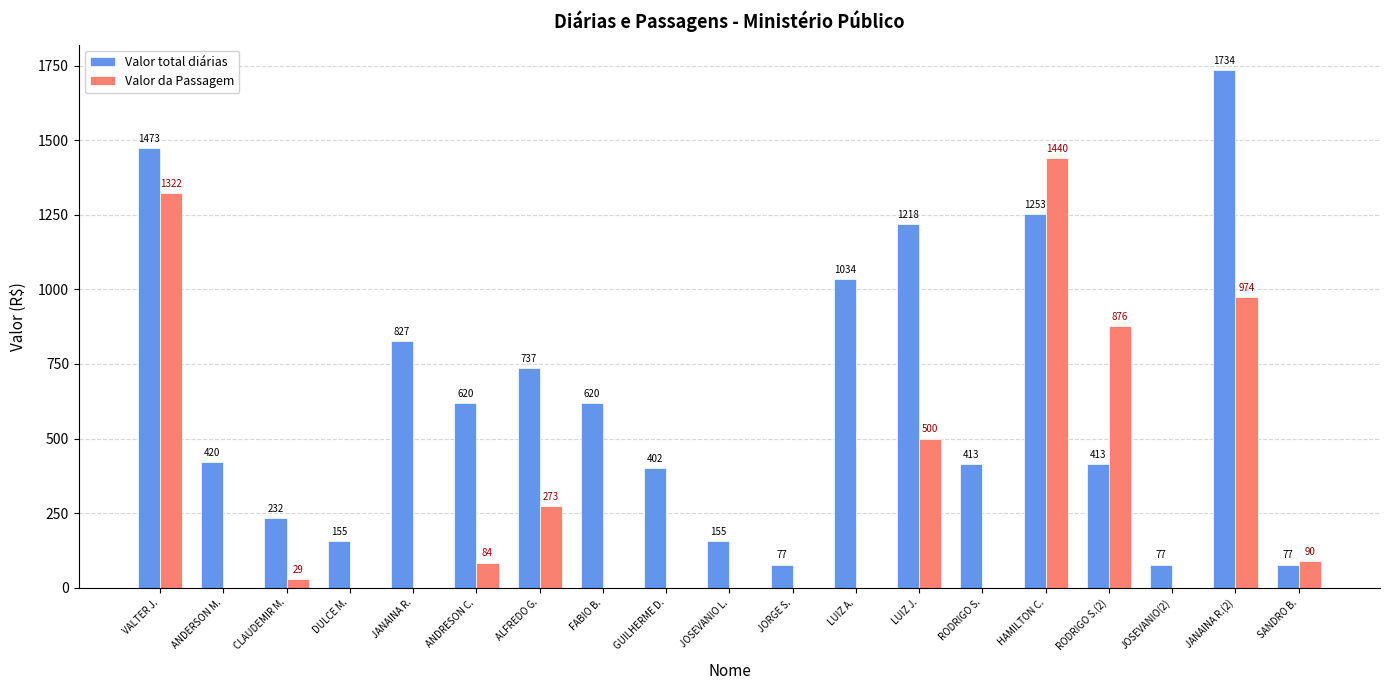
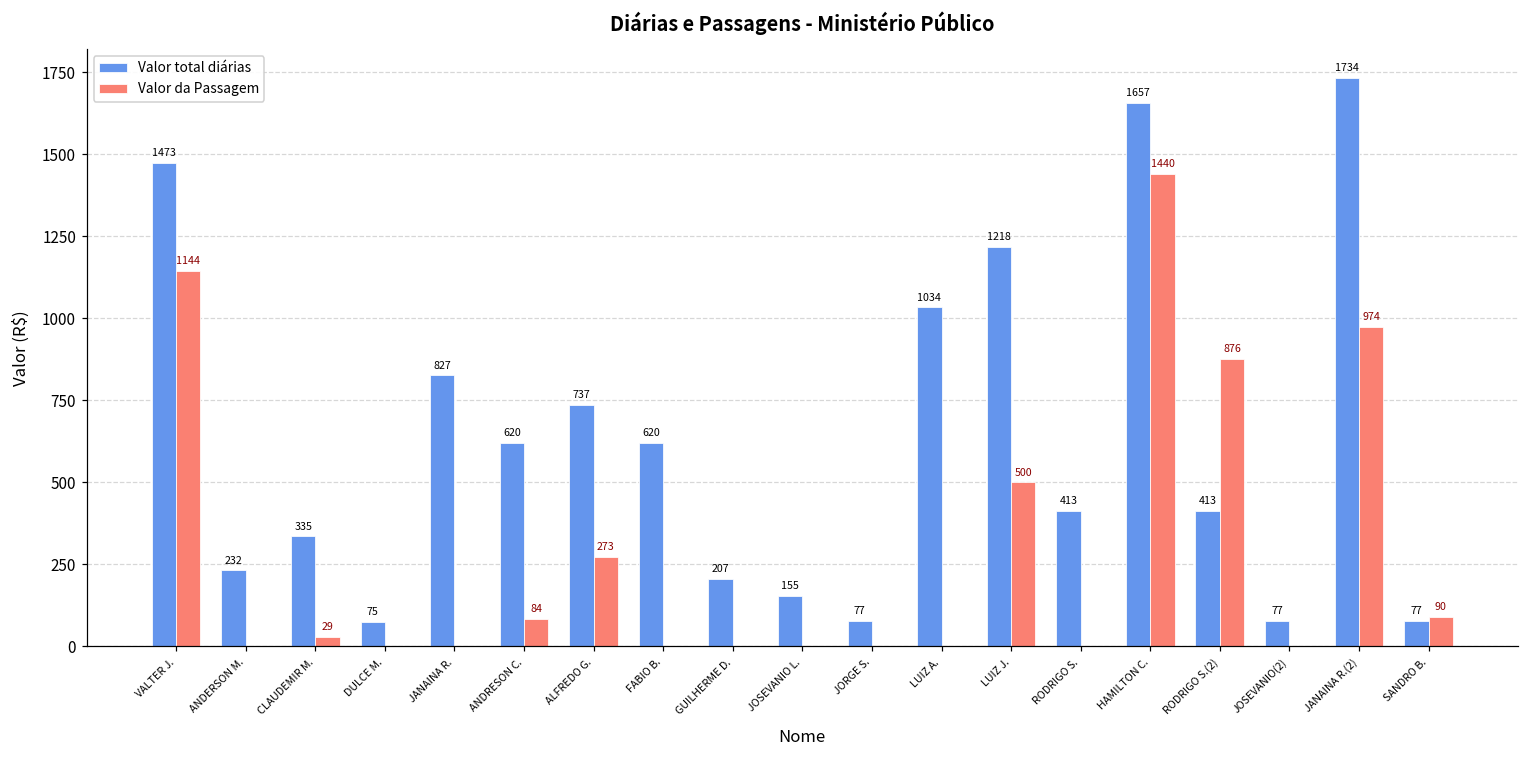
Valor da Passagem, VALTER J.: 1322 -> 1144
Valor total diárias, ANDERSON M.: 420 -> 232
Valor total diárias, CLAUDEMIR M.: 232 -> 335
Valor total diárias, DULCE M.: 155 -> 75
Valor total diárias, GUILHERME D.: 402 -> 207
Valor total diárias, HAMILTON C.: 1253 -> 1657
